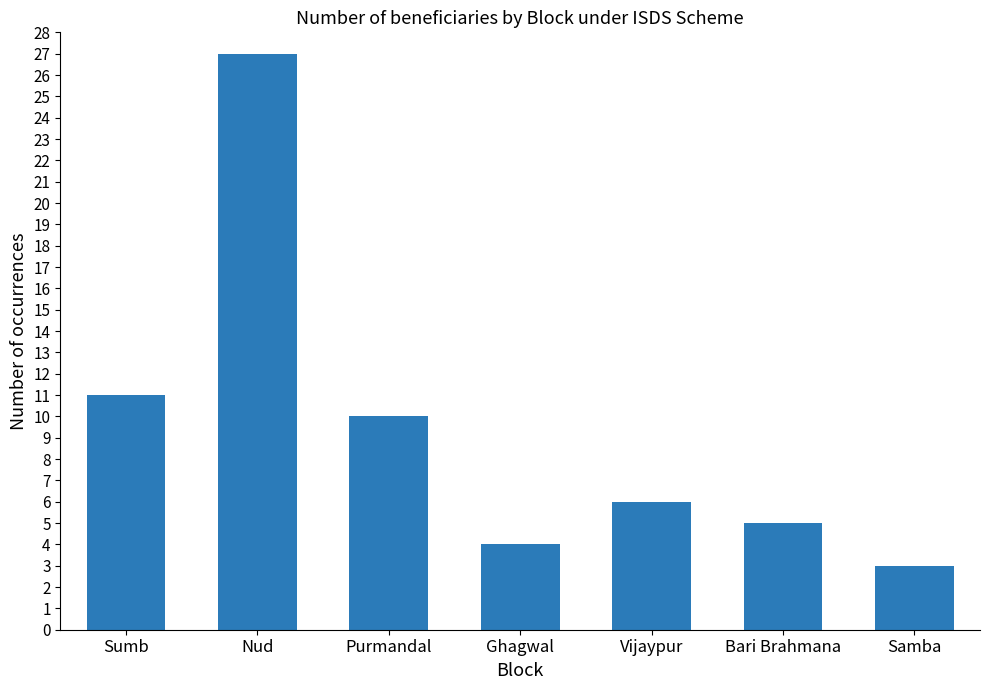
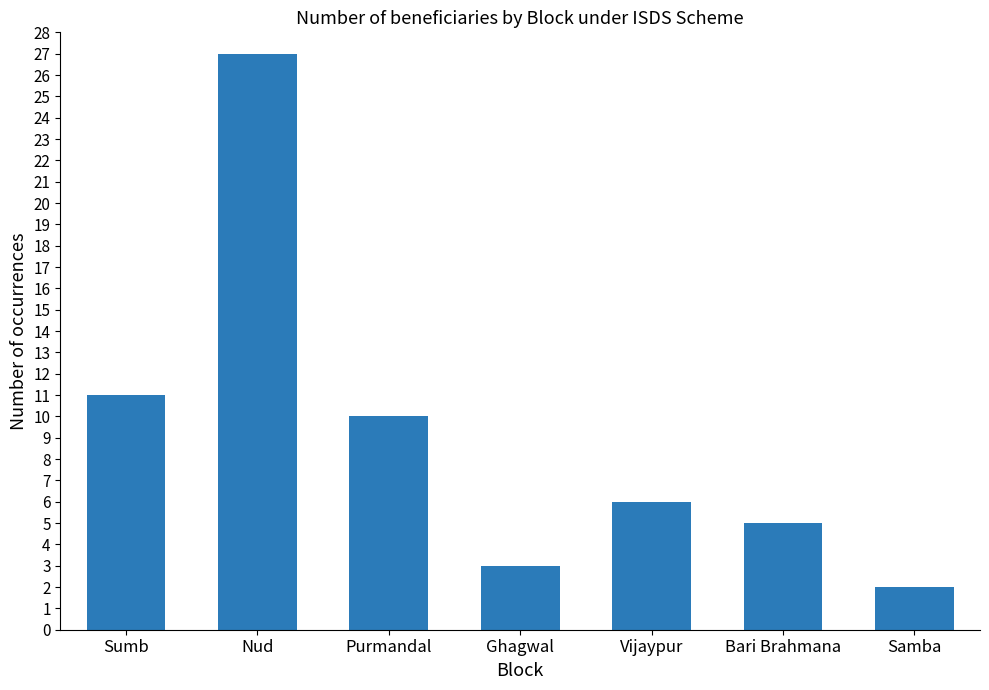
Ghagwal: 4 -> 3
Samba: 3 -> 2
